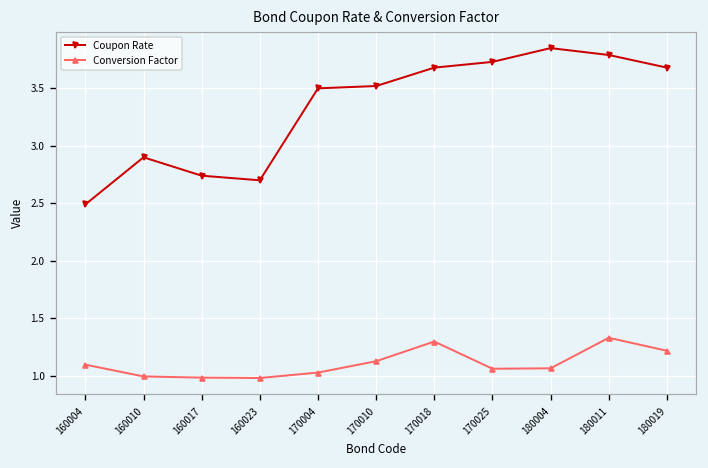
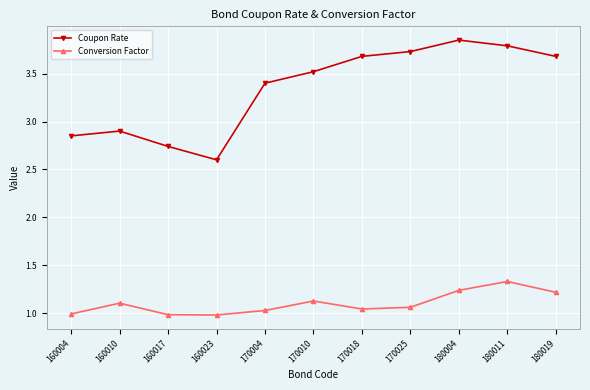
Coupon Rate, 160004: 2.5 -> 2.9
Conversion Factor, 160004: 1.1 -> 1.0
Conversion Factor, 160010: 1.0 -> 1.1
Coupon Rate, 160023: 2.7 -> 2.6
Coupon Rate, 170004: 3.5 -> 3.4
Conversion Factor, 170018: 1.3 -> 1.0
Conversion Factor, 180004: 1.1 -> 1.2
